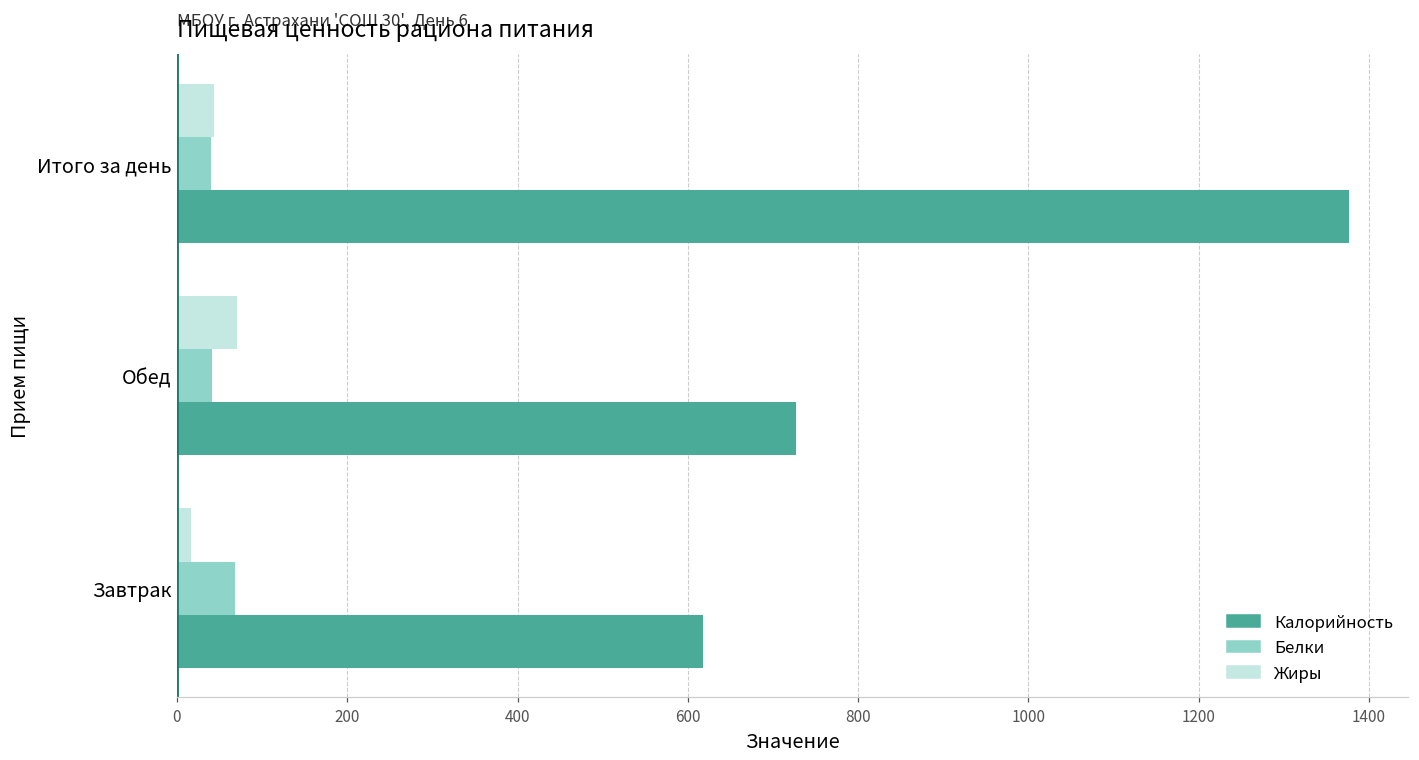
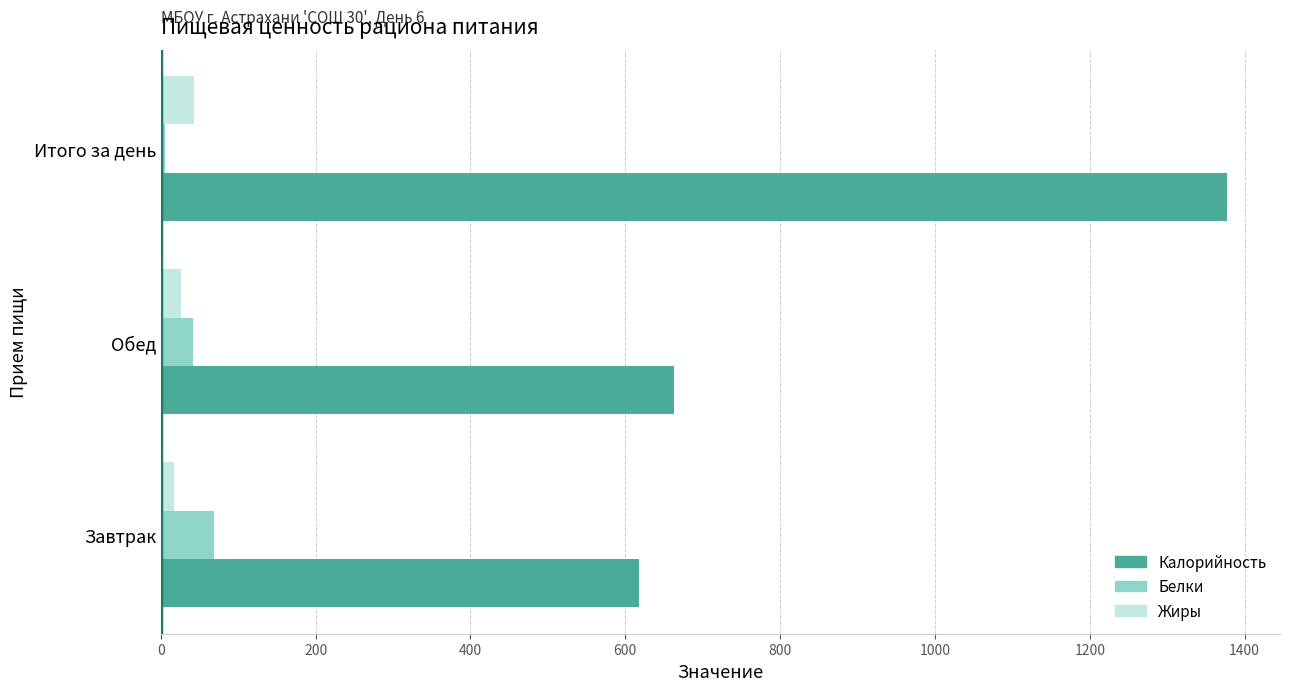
Белки, Итого за день: 40 -> 10
Жиры, Обед: 70 -> 30
Калорийность, Обед: 730 -> 660
